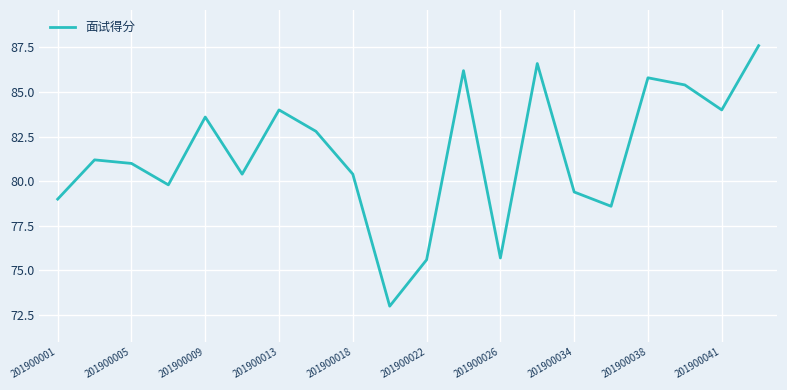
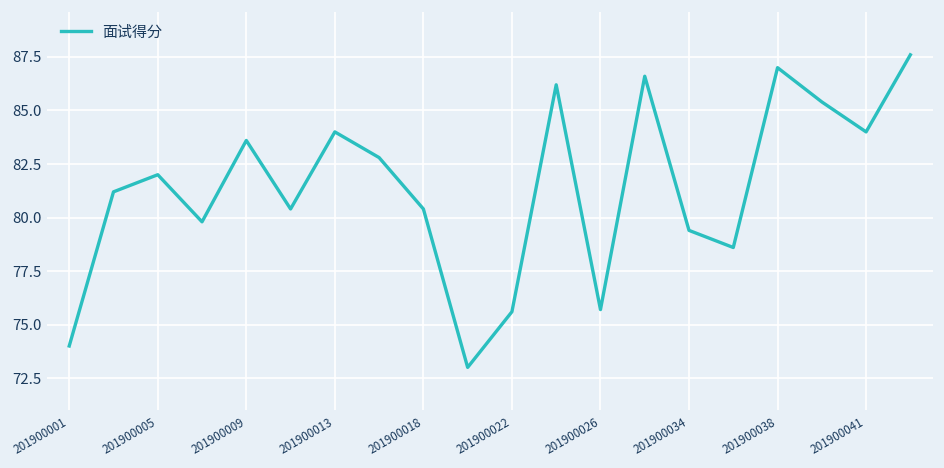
201900001: 79 -> 74
201900005: 81 -> 82
201900038: 85.8 -> 87.0
